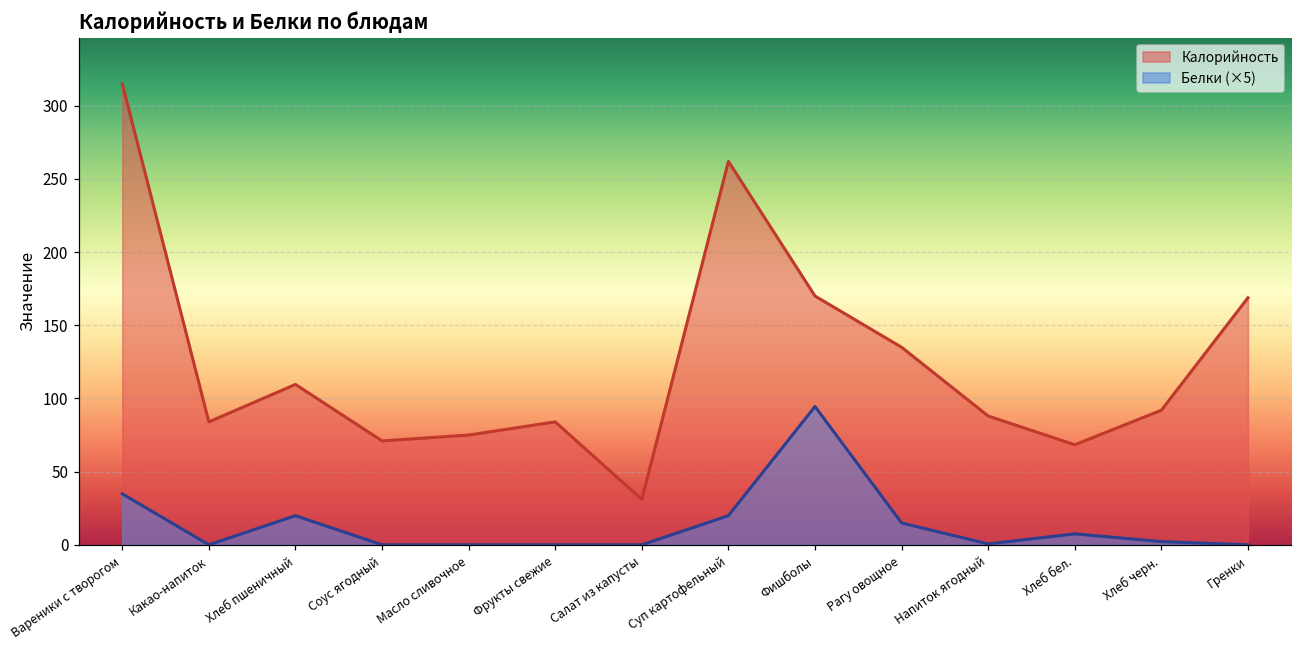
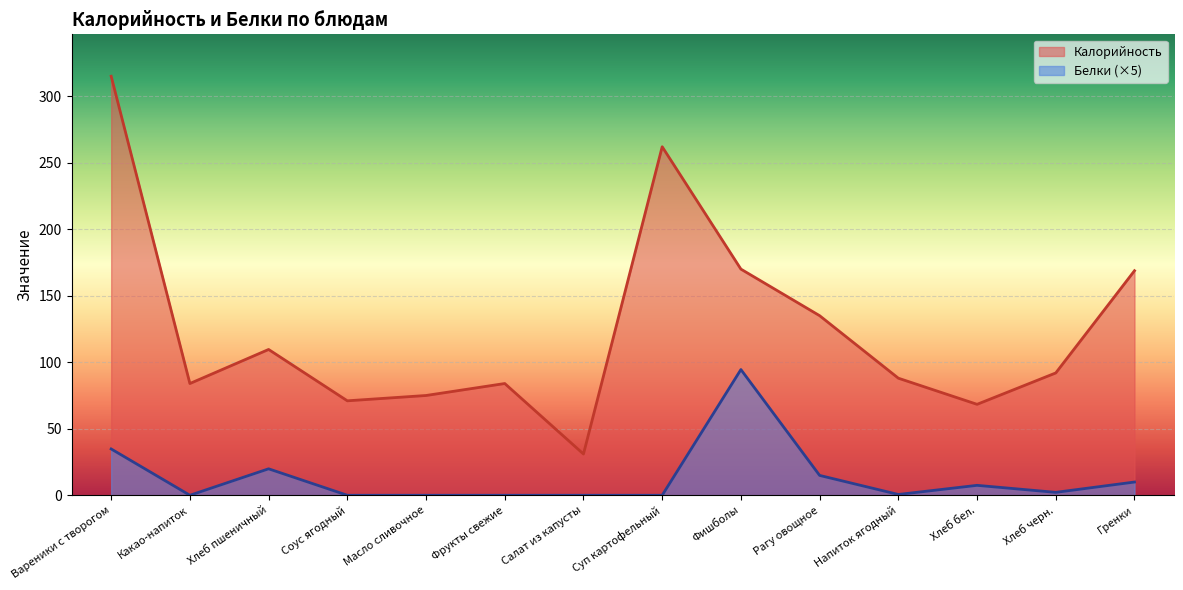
Белки (×5), Суп картофельный: 20 -> 0
Белки (×5), Гренки: 0 -> 10
